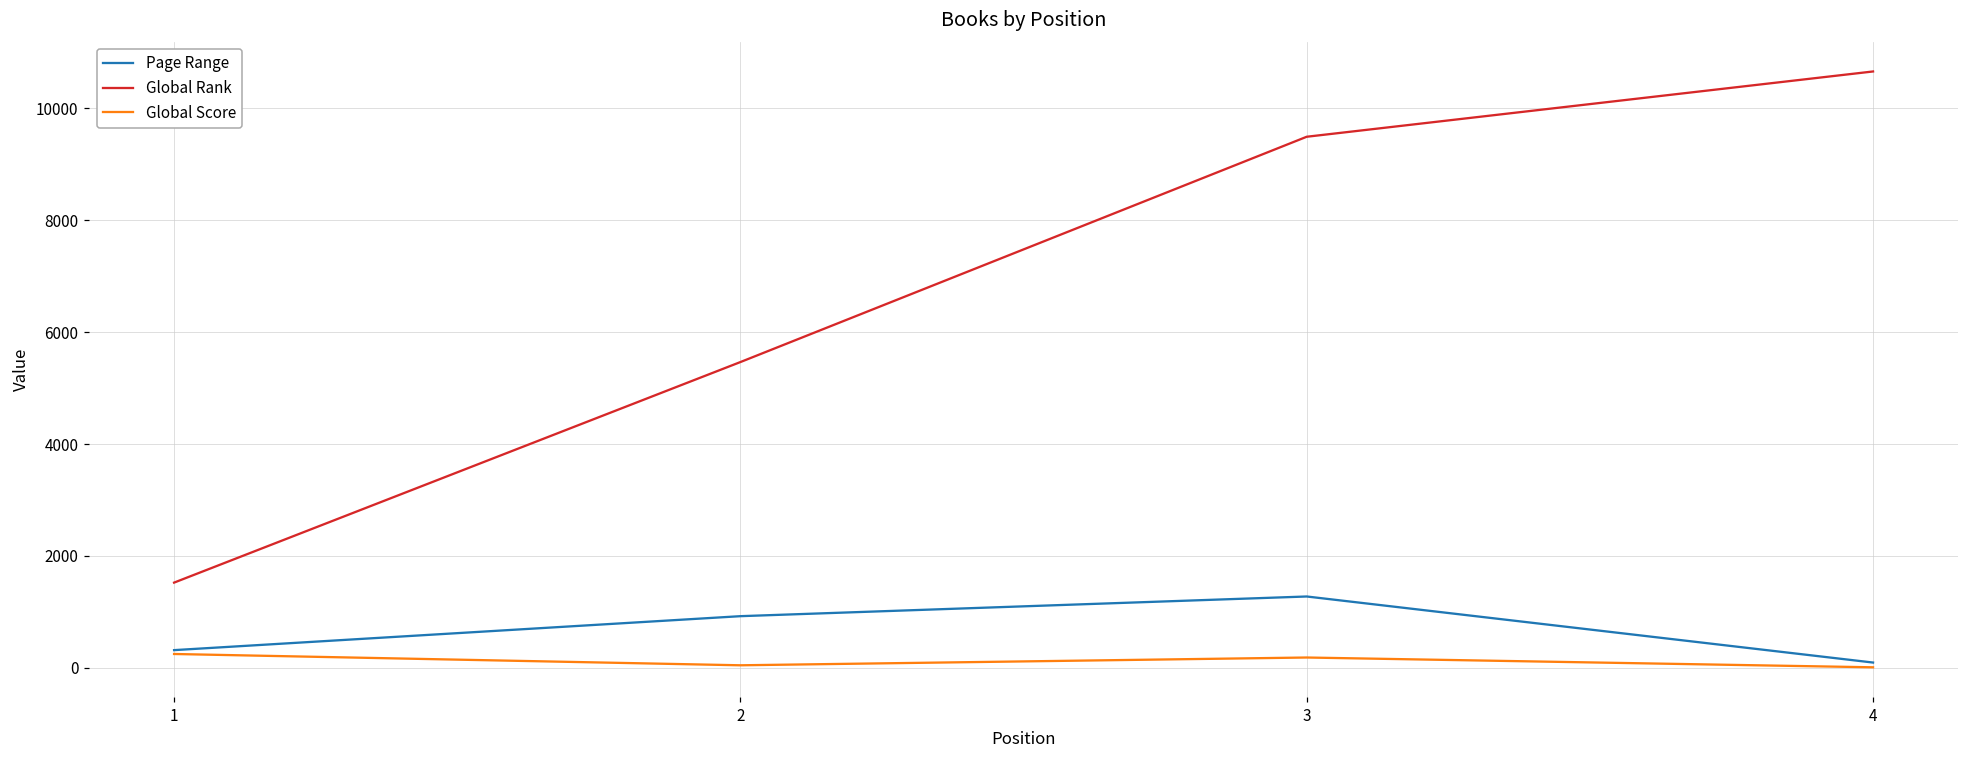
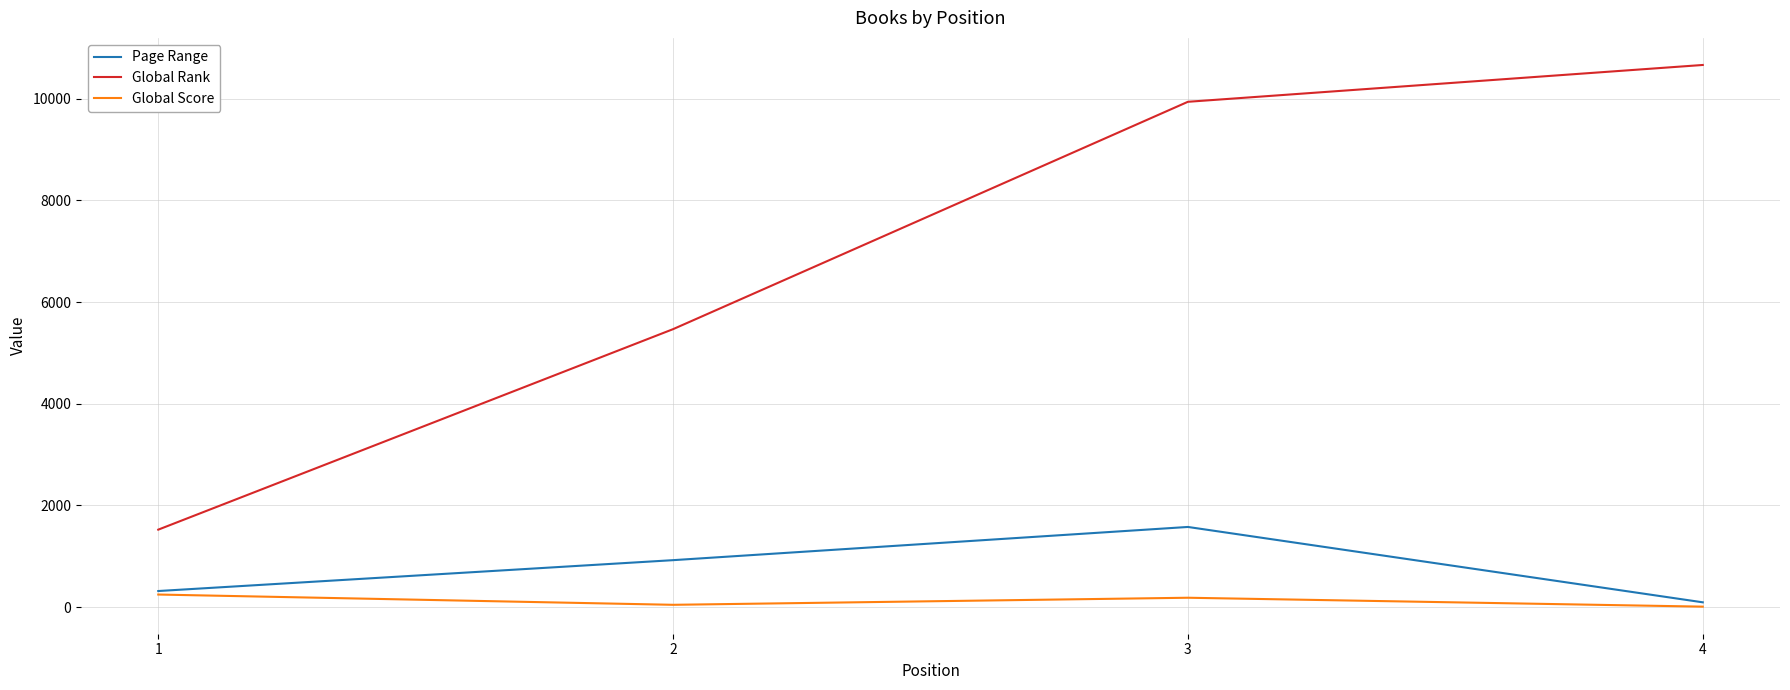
Page Range, 3: 1300 -> 1600
Global Rank, 3: 9500 -> 9900
